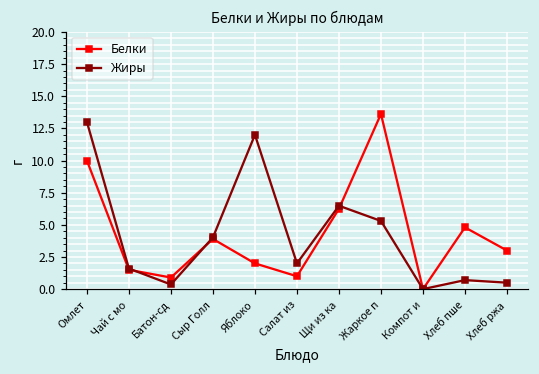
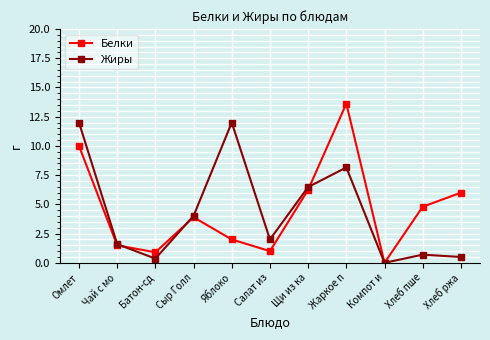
Жиры, Омлет: 13 -> 12
Жиры, Жаркое п: 5.3 -> 8.2
Белки, Хлеб ржа: 3 -> 6
